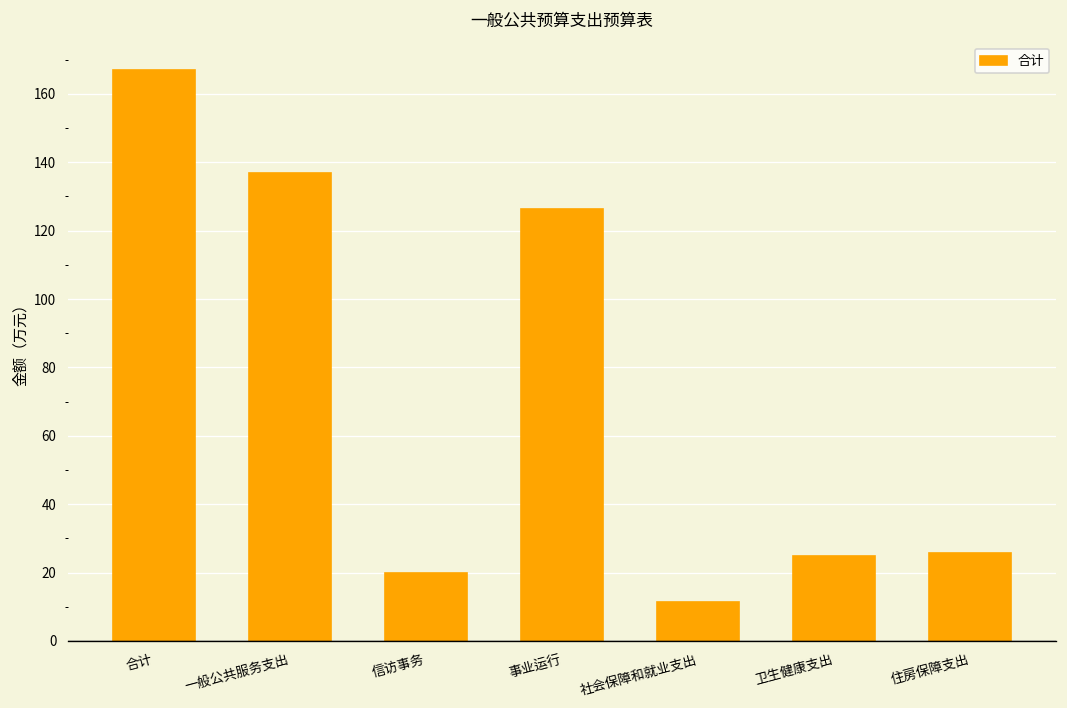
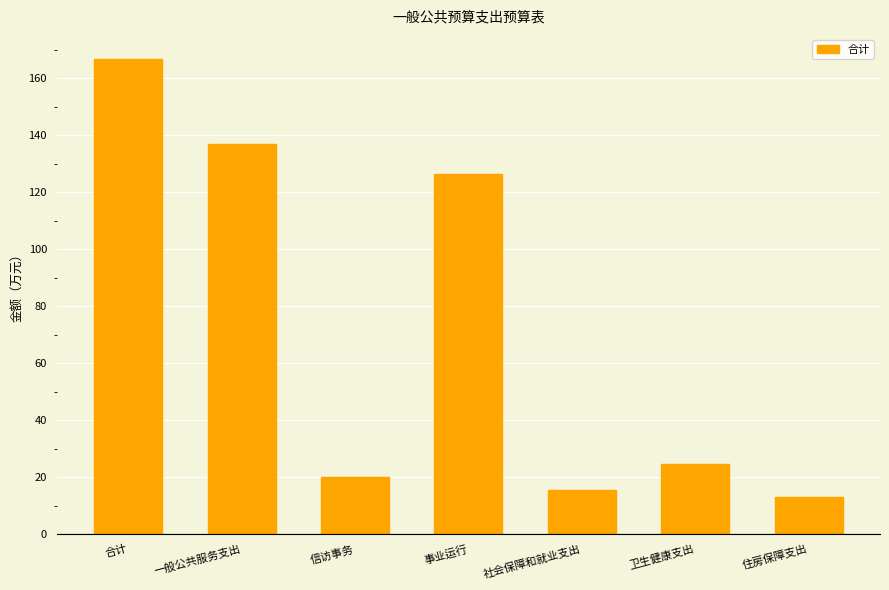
社会保障和就业支出: 11 -> 16
住房保障支出: 26 -> 13
